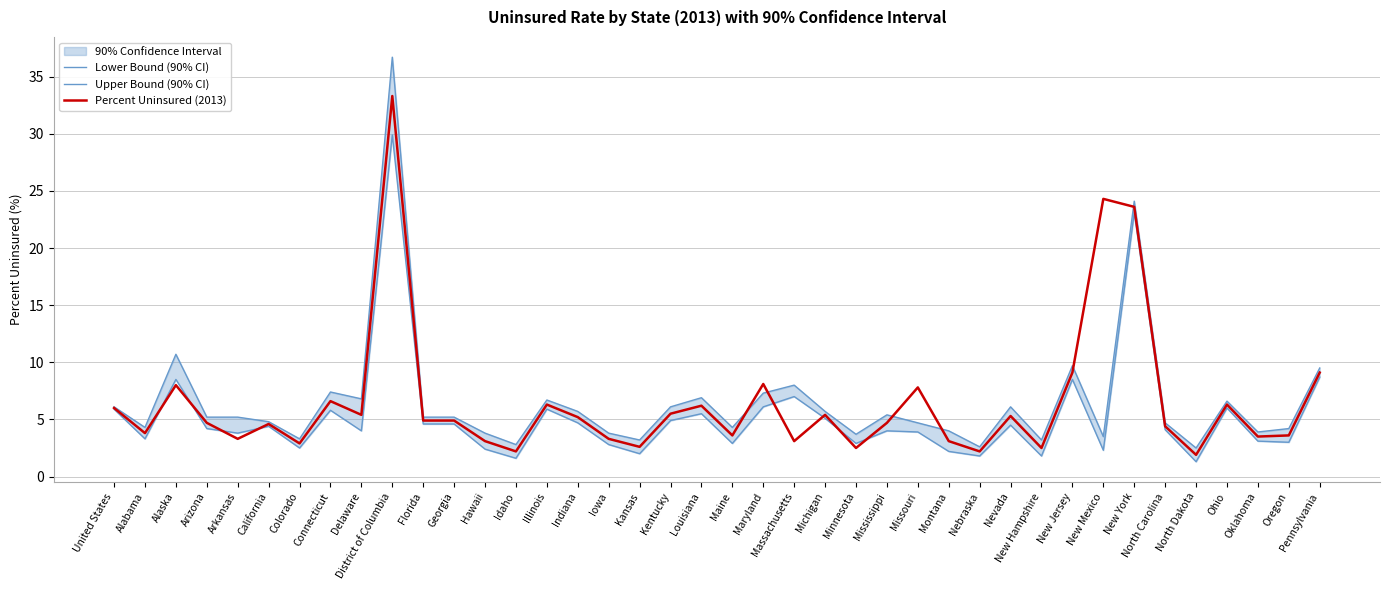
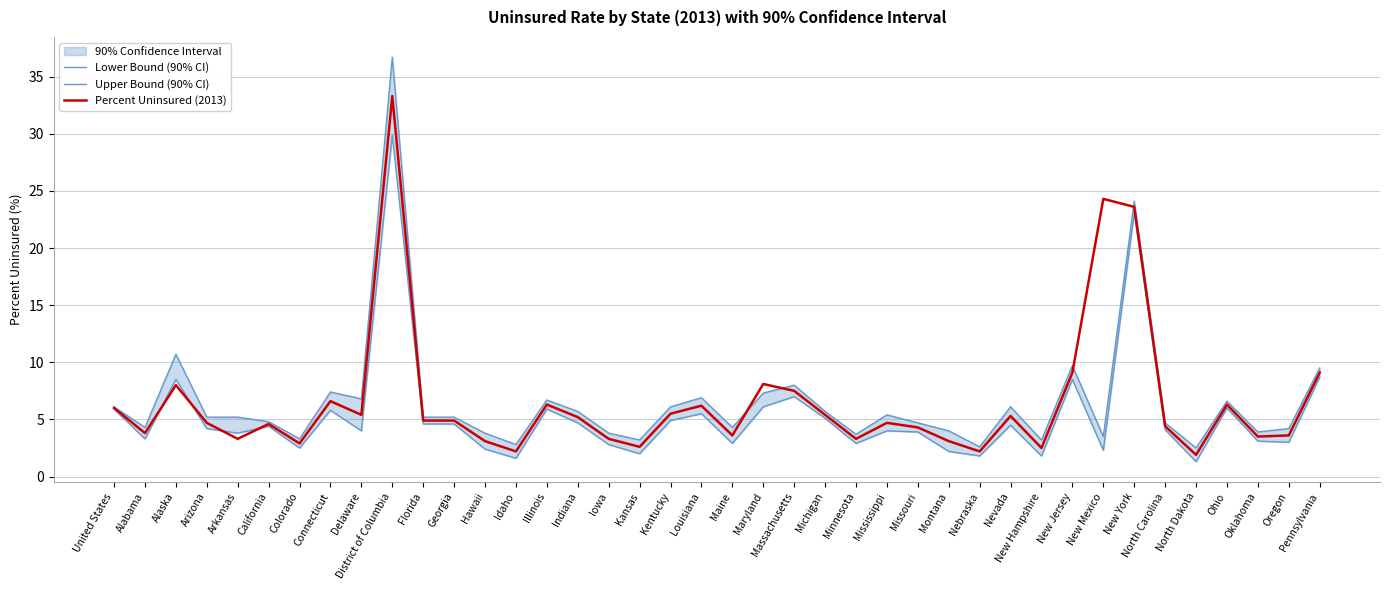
Percent Uninsured (2013), Massachusetts: 3.1 -> 7.5
Percent Uninsured (2013), Minnesota: 2.5 -> 3.3
Percent Uninsured (2013), Missouri: 7.8 -> 4.3
